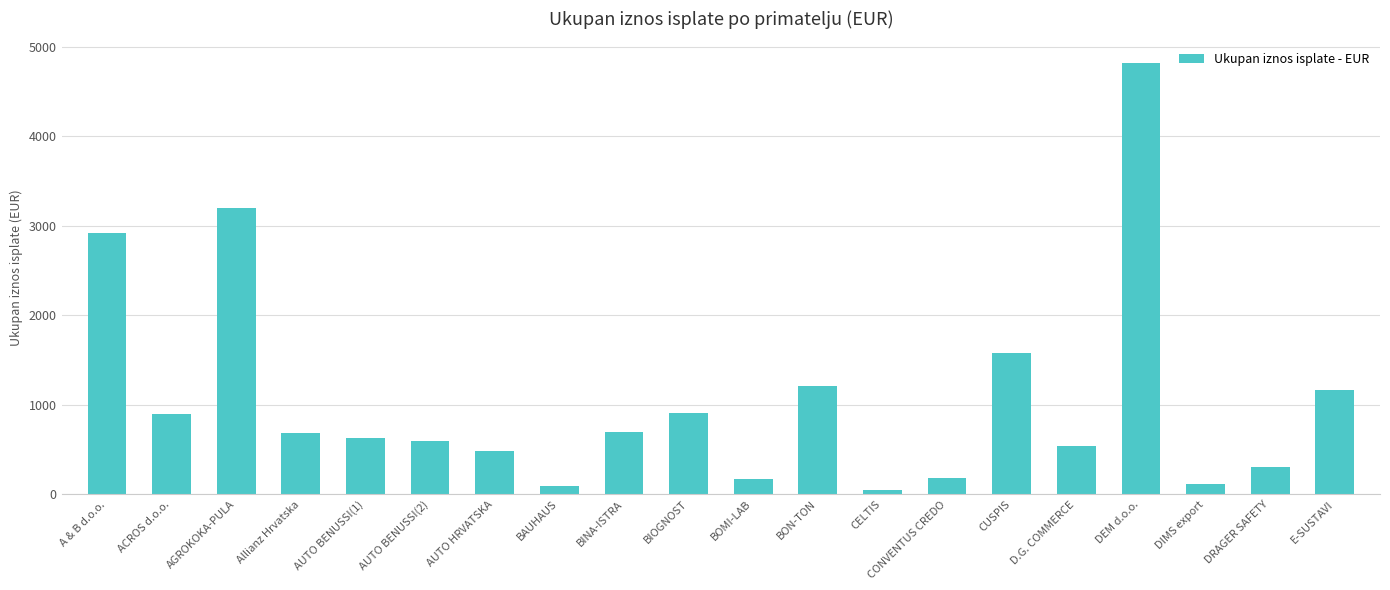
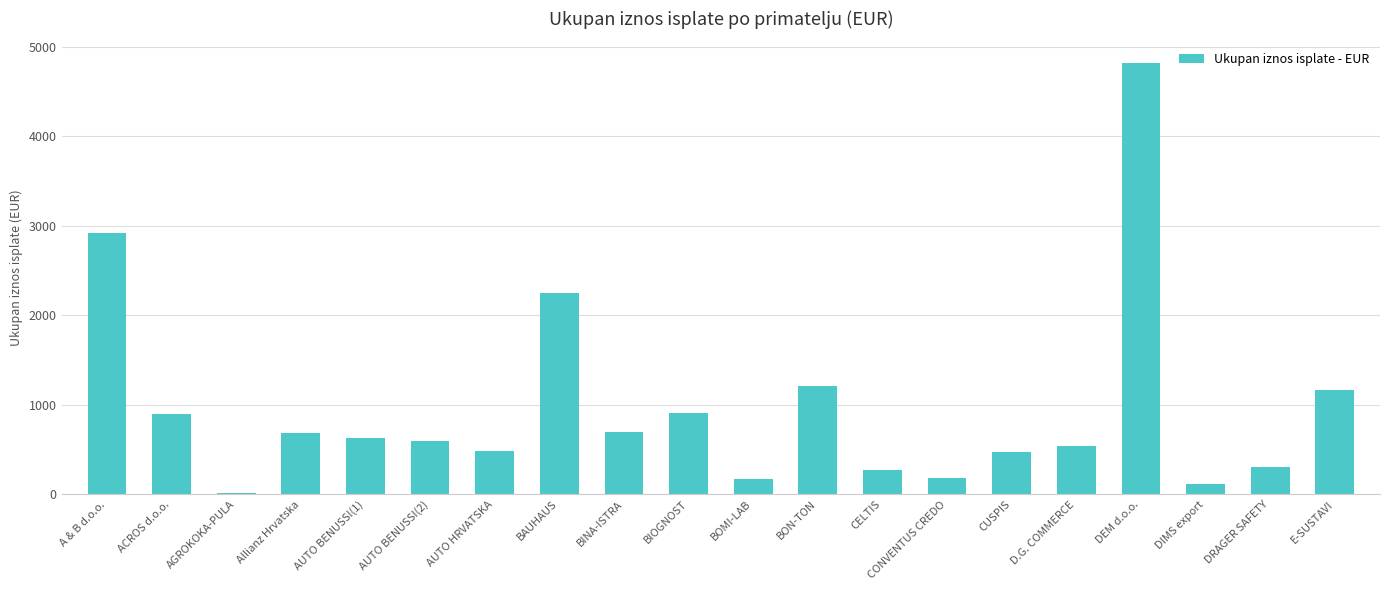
AGROKOKA-PULA: 3200 -> 0
BAUHAUS: 100 -> 2200
CELTIS: 100 -> 300
CUSPIS: 1600 -> 500
